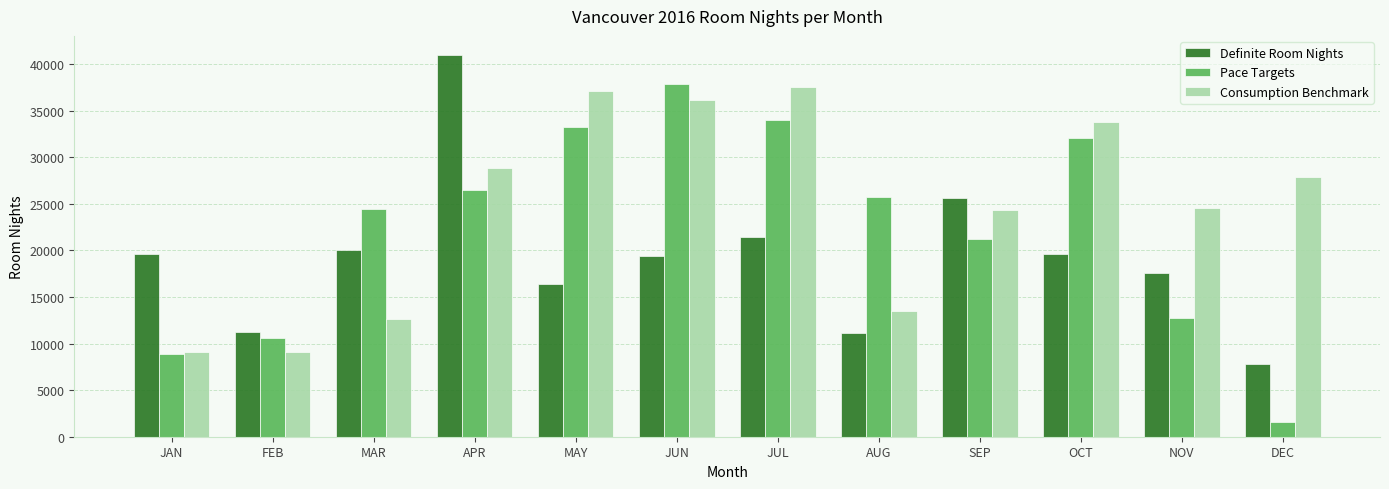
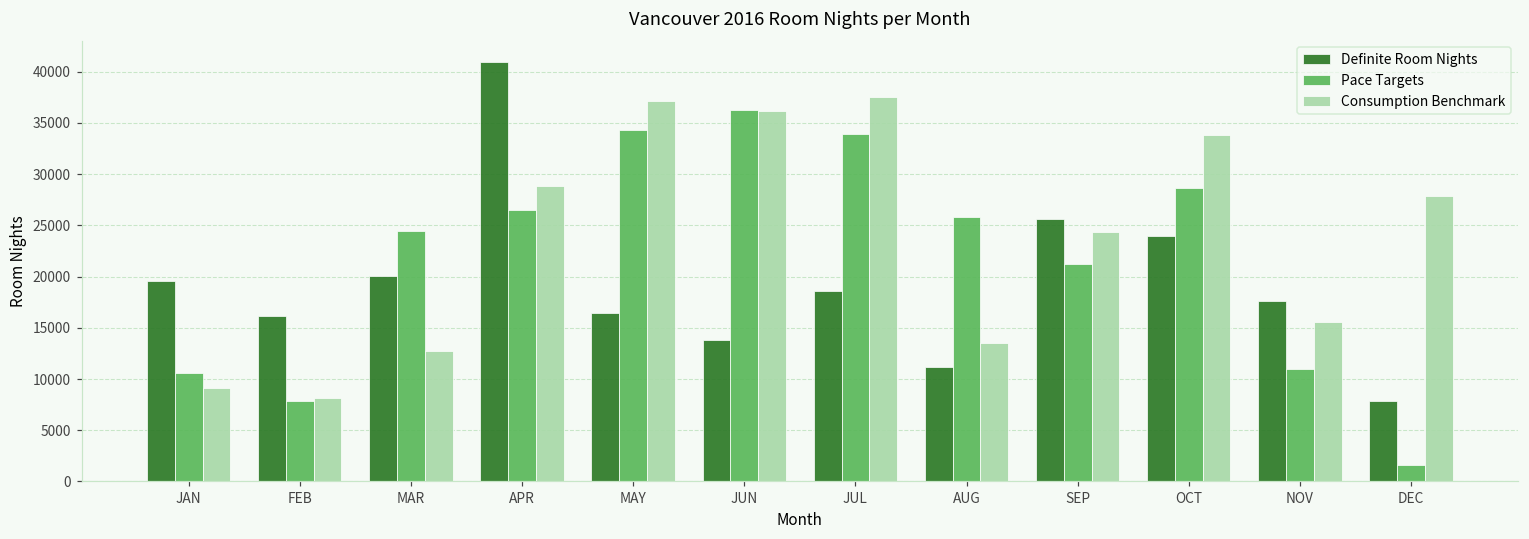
Pace Targets, JAN: 9000 -> 11000
Definite Room Nights, FEB: 11000 -> 16000
Pace Targets, FEB: 11000 -> 8000
Consumption Benchmark, FEB: 9000 -> 8000
Pace Targets, MAY: 33000 -> 34000
Definite Room Nights, JUN: 19000 -> 14000
Pace Targets, JUN: 38000 -> 36000
Definite Room Nights, JUL: 21000 -> 19000
Definite Room Nights, OCT: 20000 -> 24000
Pace Targets, OCT: 32000 -> 29000
Pace Targets, NOV: 13000 -> 11000
Consumption Benchmark, NOV: 25000 -> 16000
